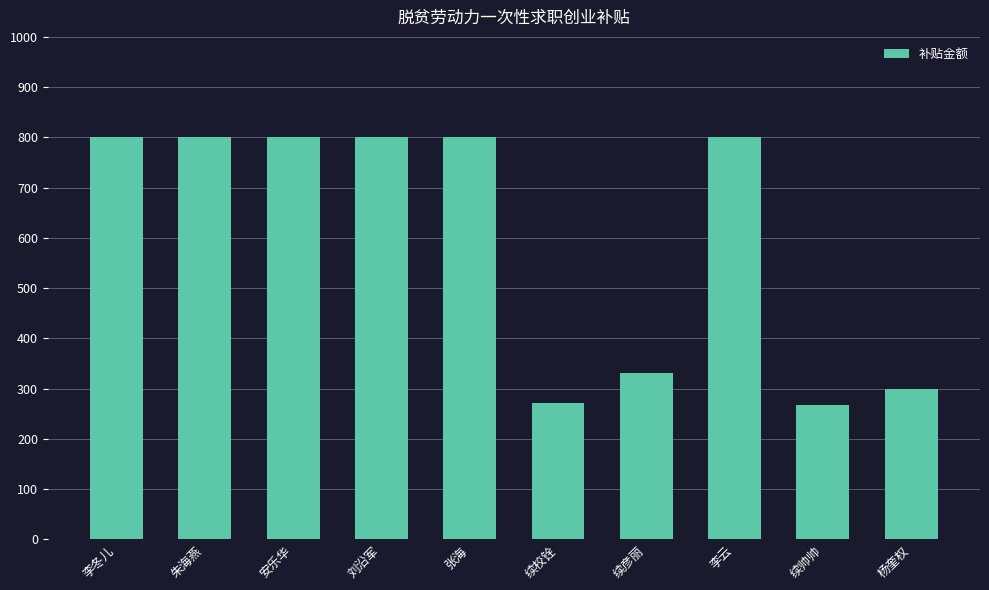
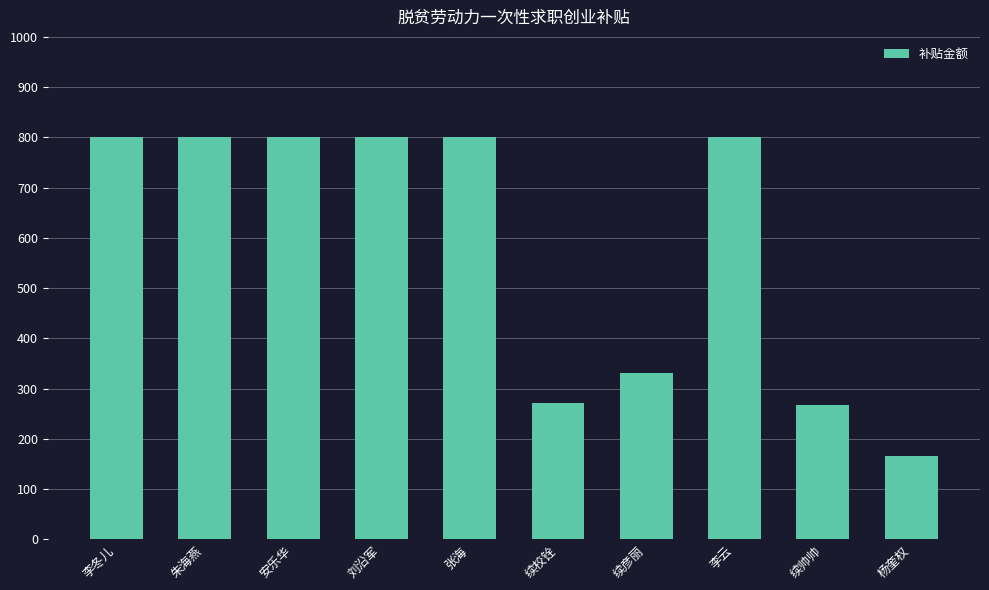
杨奎权: 300 -> 170
